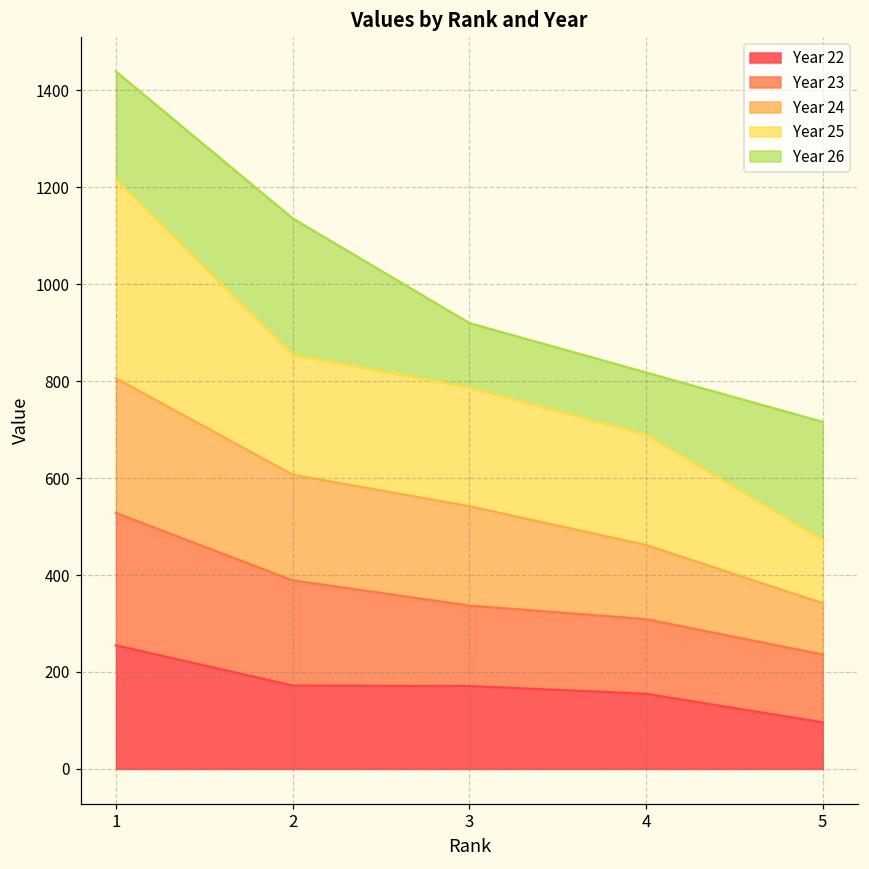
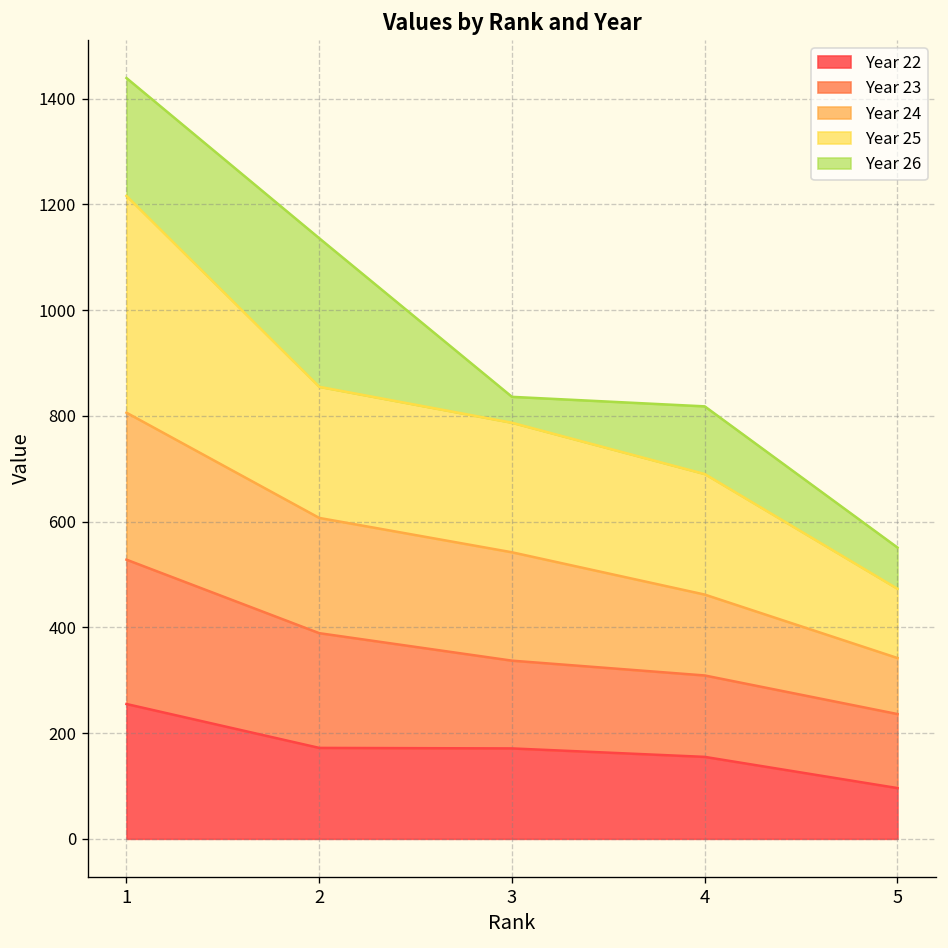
Year 26, 3: 130 -> 50
Year 26, 5: 240 -> 80
